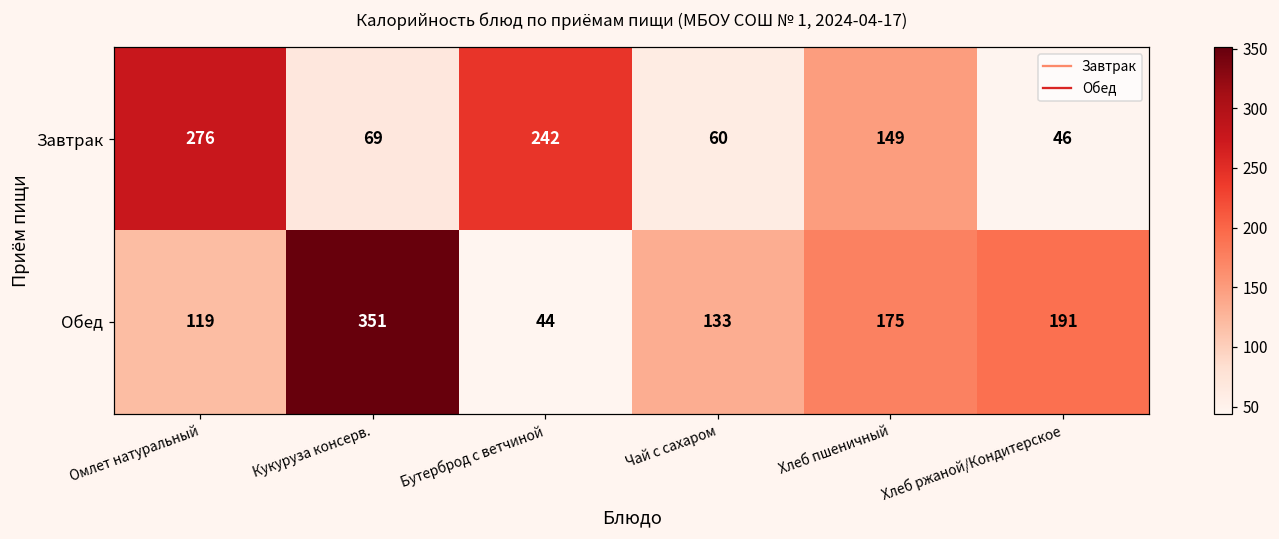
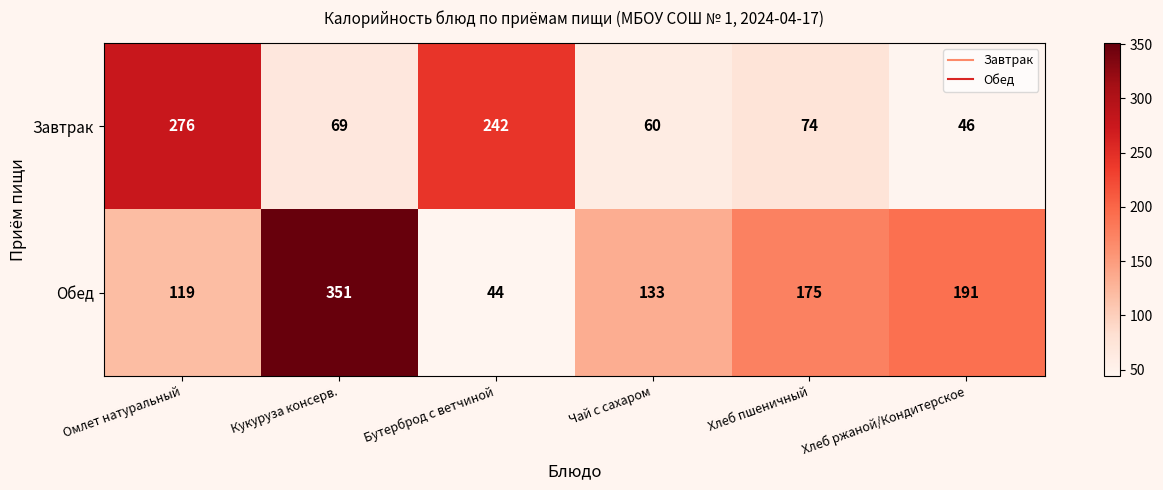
Завтрак, Хлеб пшеничный: 149 -> 74
